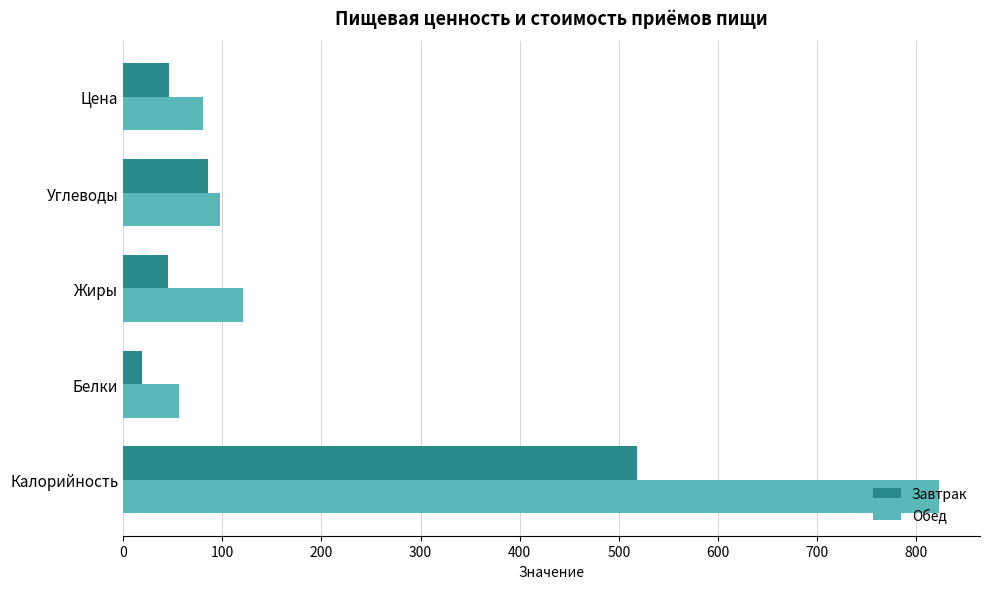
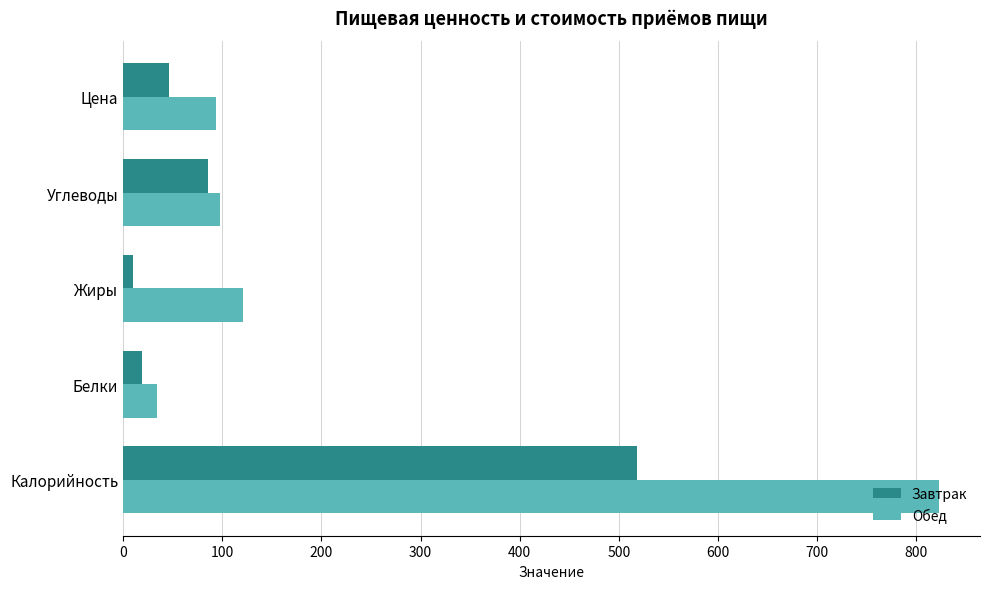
Обед, Цена: 80 -> 90
Завтрак, Жиры: 50 -> 10
Обед, Белки: 60 -> 30
